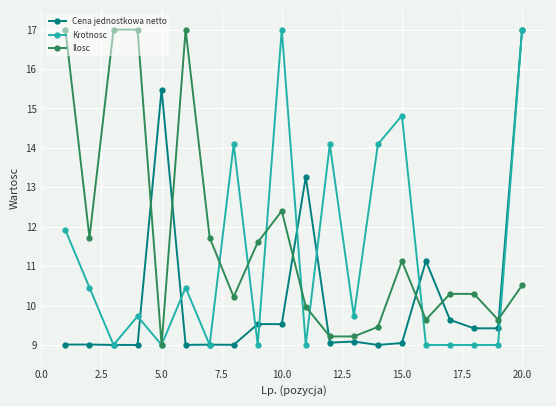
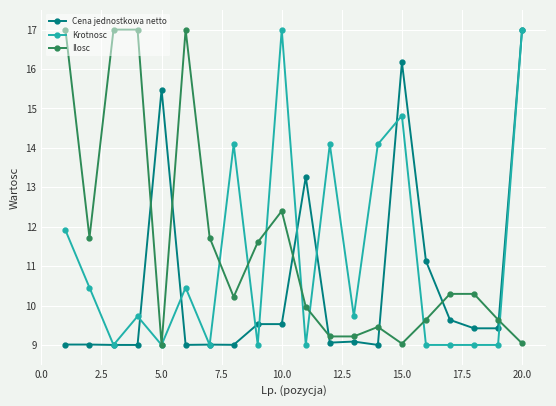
Cena jednostkowa netto, 15.0: 9.0 -> 16.2
Ilosc, 15.0: 11.1 -> 9.0
Ilosc, 20.0: 10.5 -> 9.0
